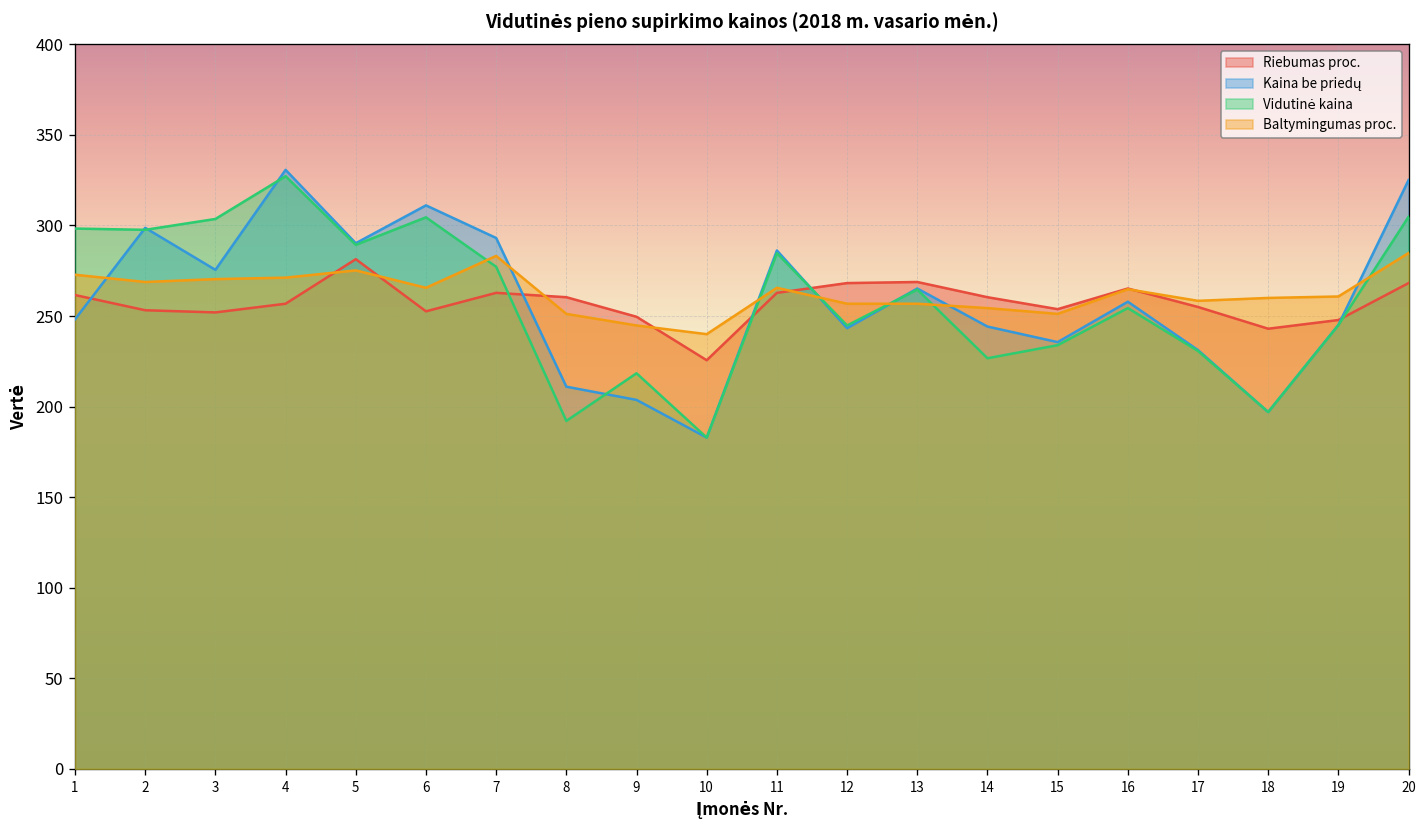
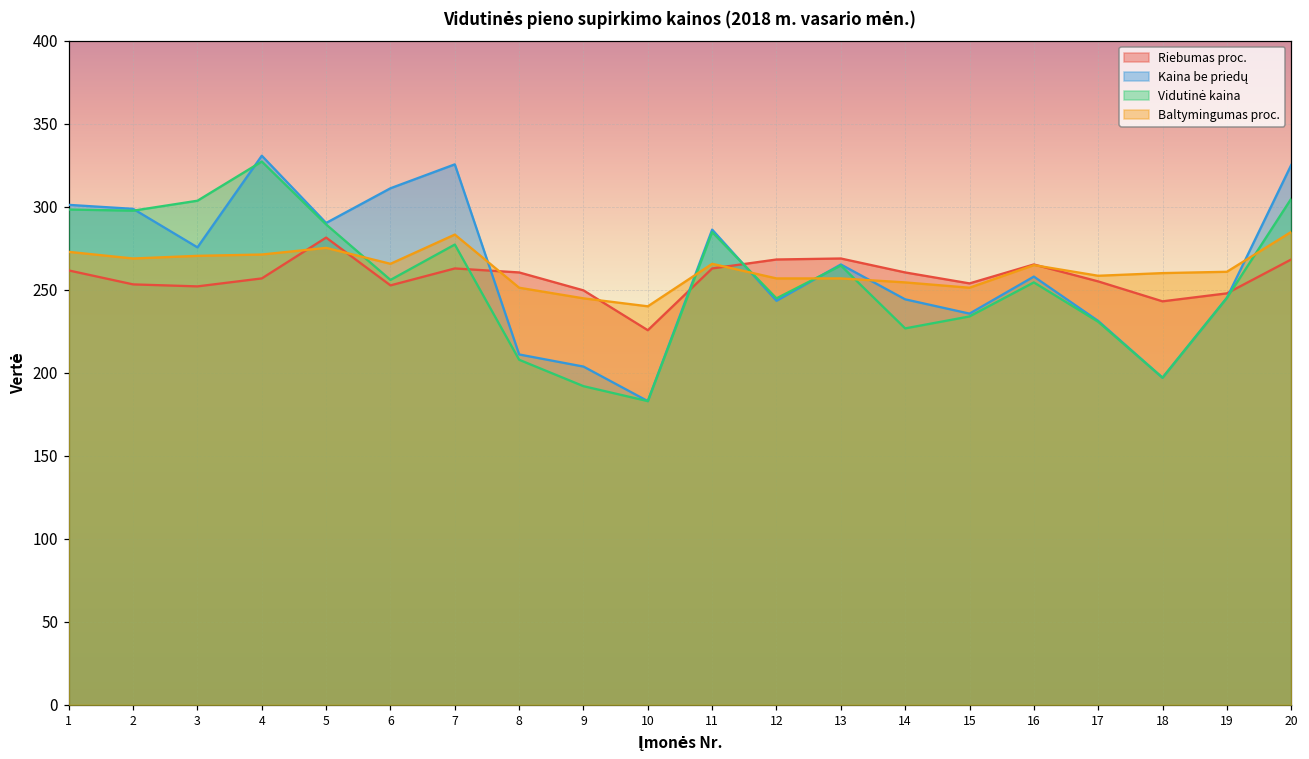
Kaina be priedų, 1: 248 -> 301
Vidutinė kaina, 6: 305 -> 256
Kaina be priedų, 7: 293 -> 326
Vidutinė kaina, 8: 192 -> 208
Vidutinė kaina, 9: 218 -> 192
